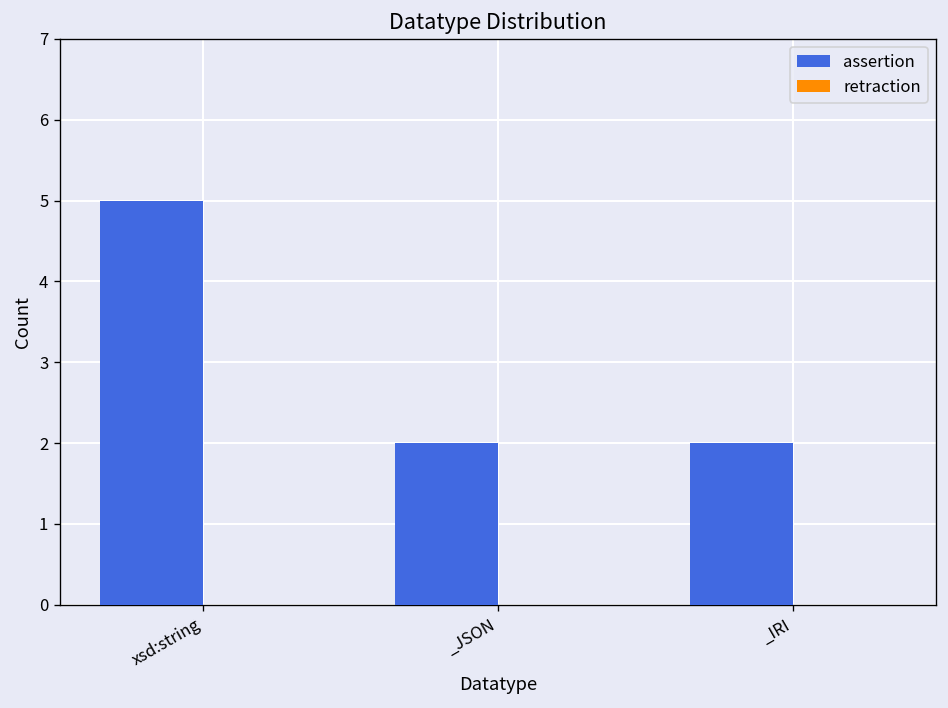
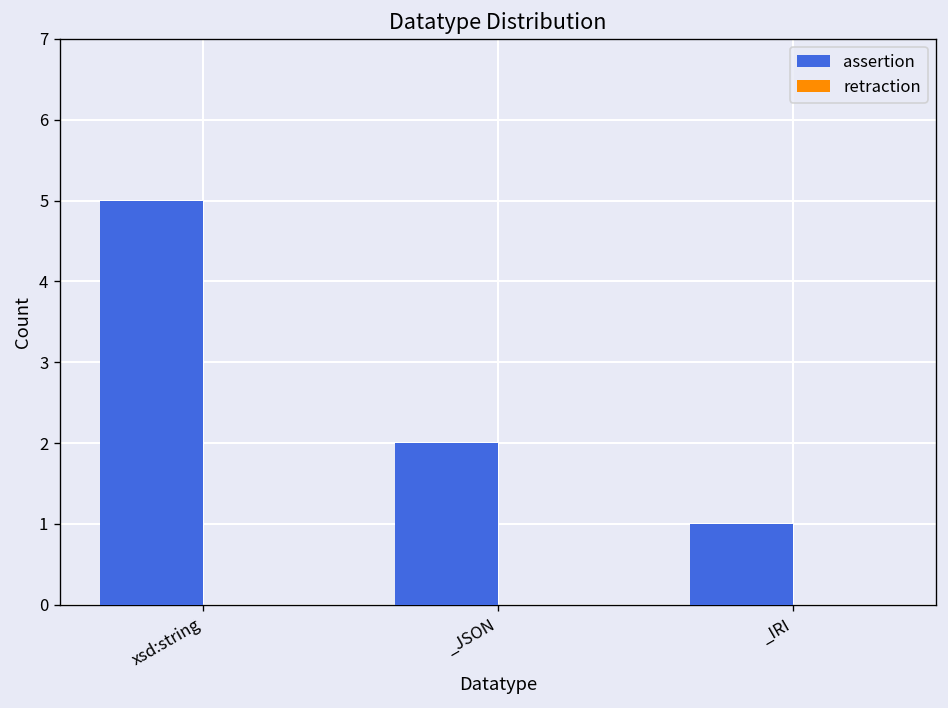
assertion, _IRI: 2 -> 1
